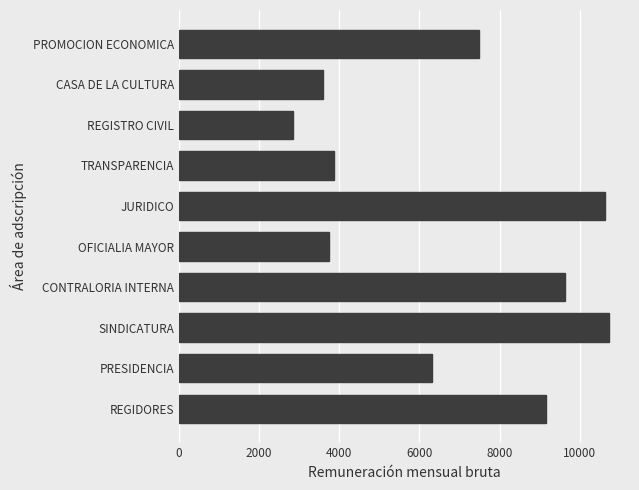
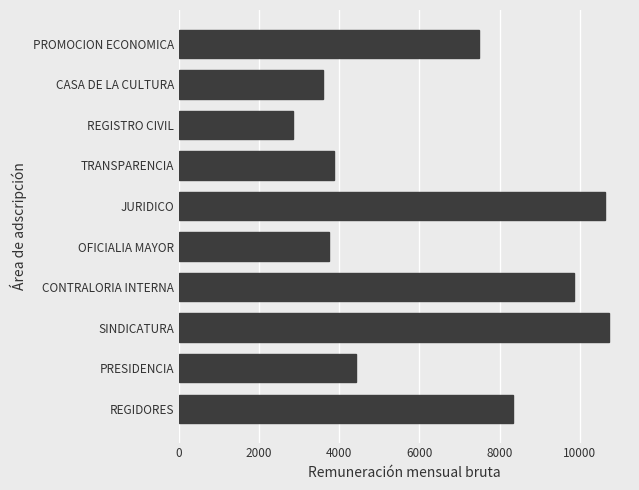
CONTRALORIA INTERNA: 9600 -> 9900
PRESIDENCIA: 6300 -> 4400
REGIDORES: 9200 -> 8300
